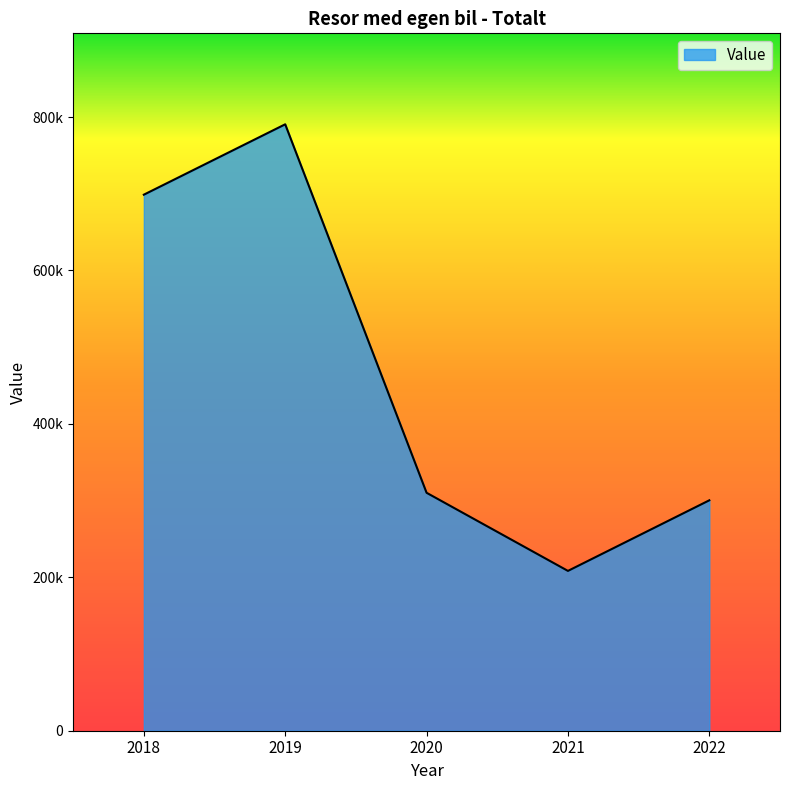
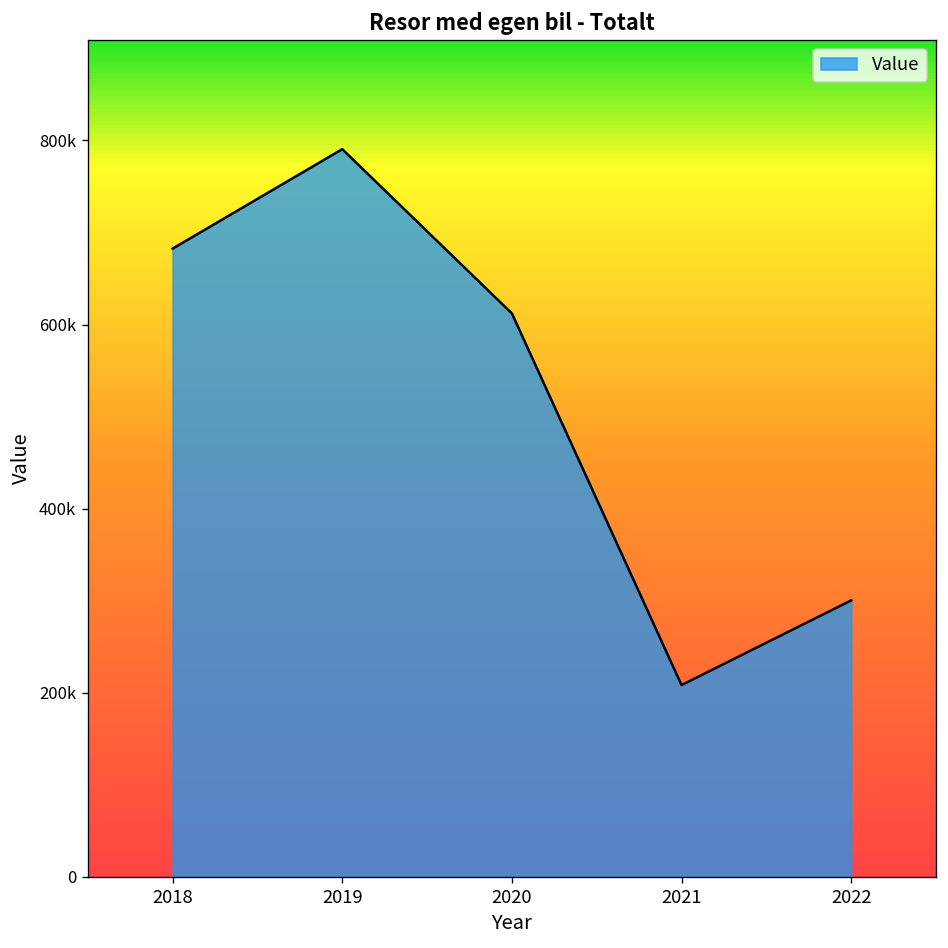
2018: 700000 -> 680000
2020: 310000 -> 610000
